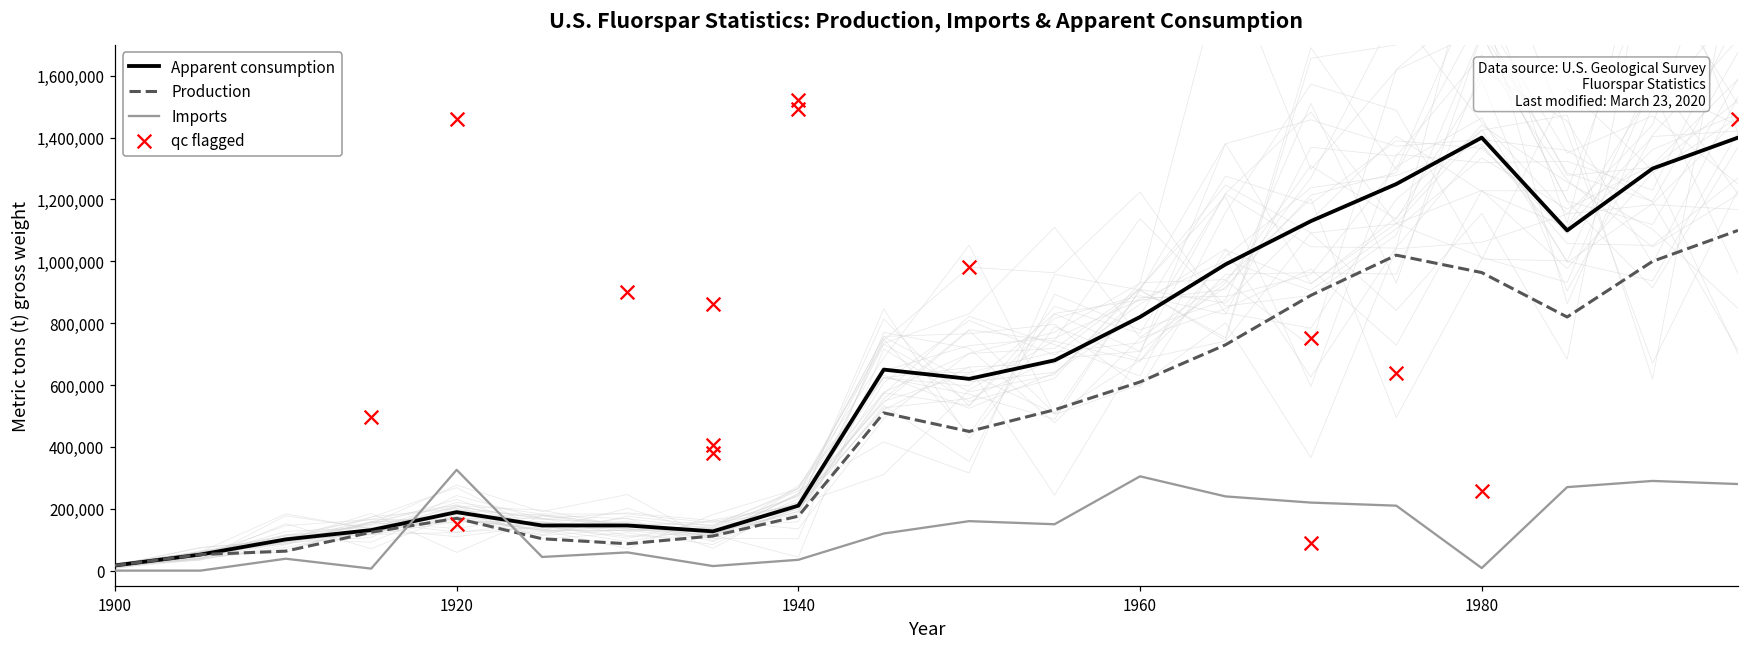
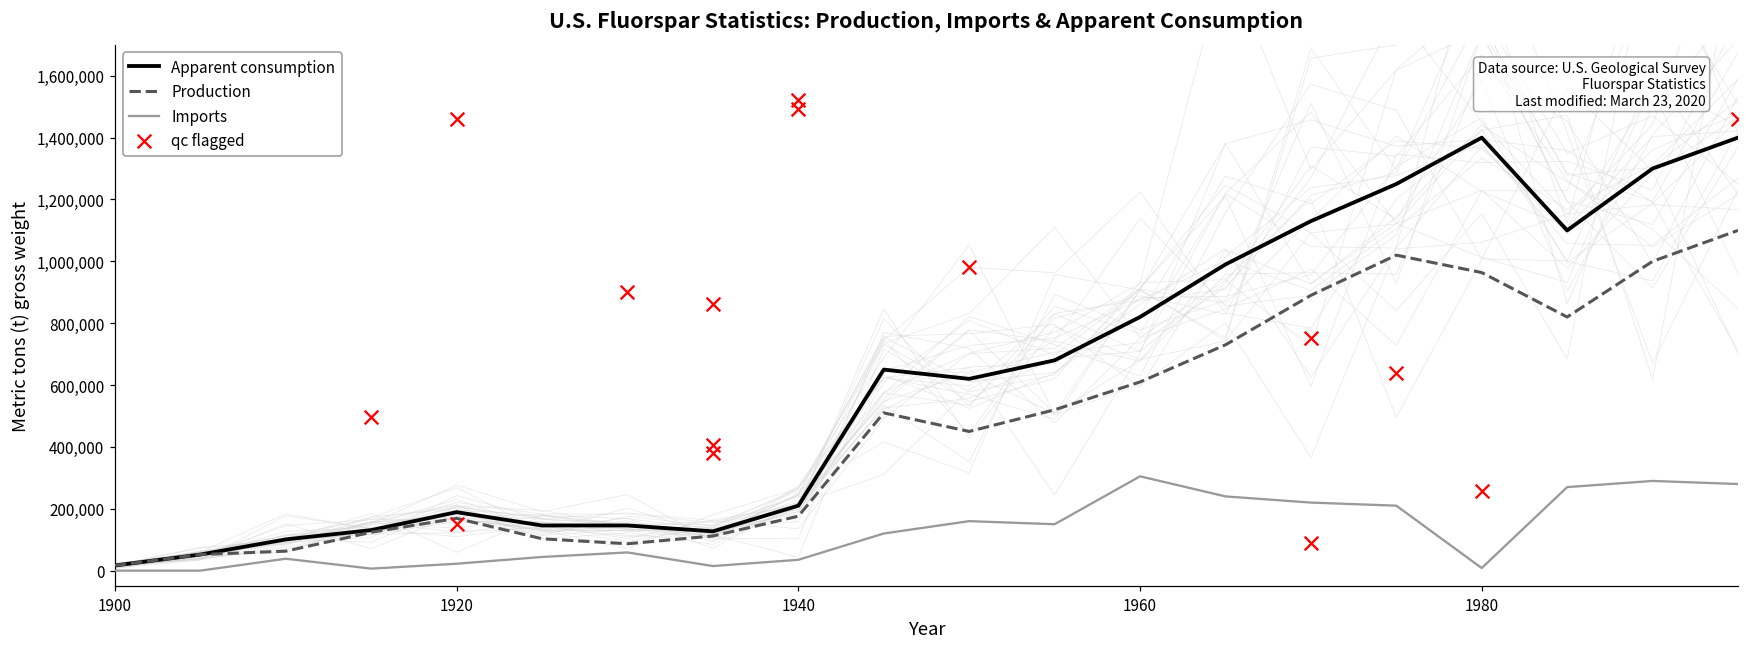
Imports, 1920: 330,000 -> 20,000
